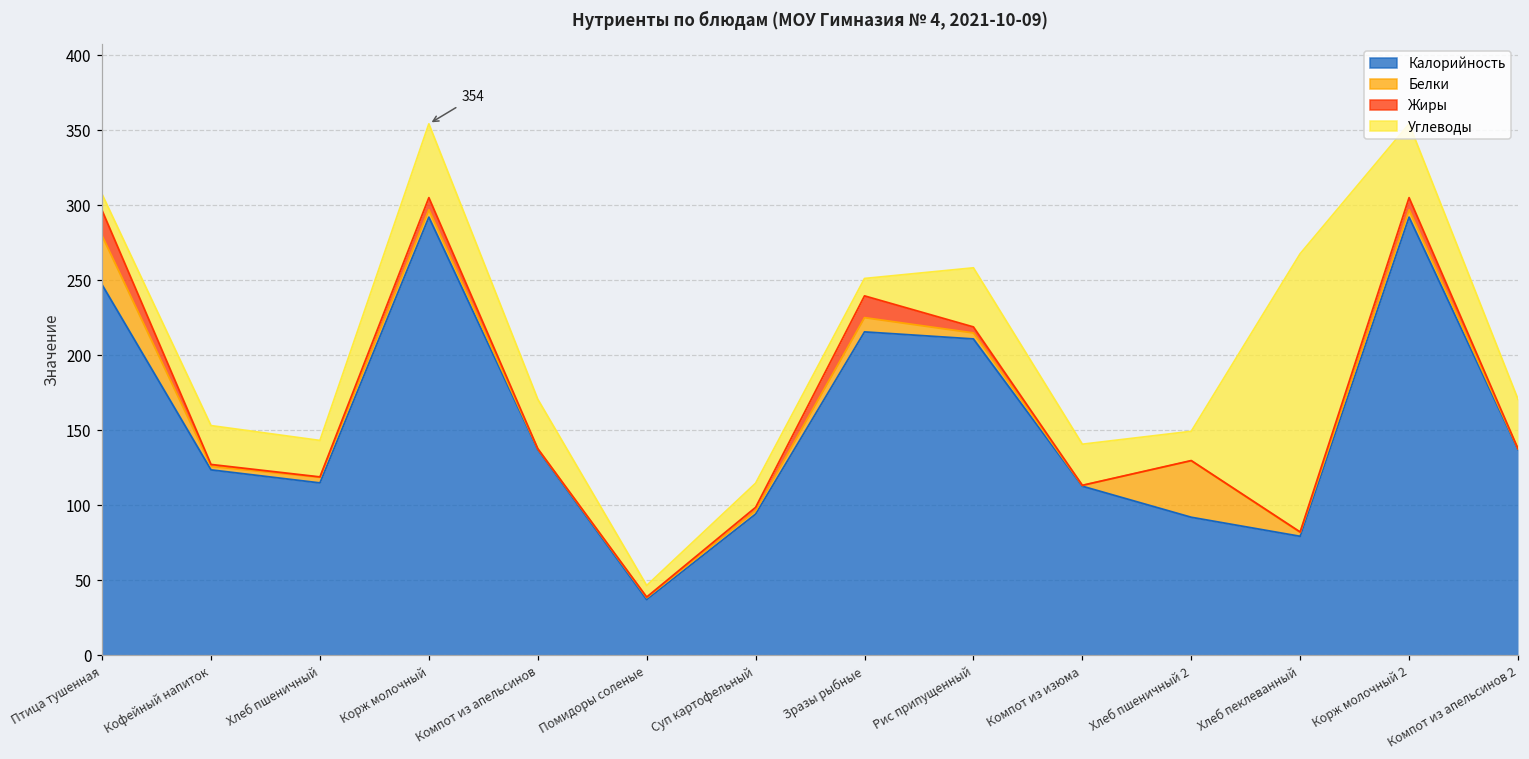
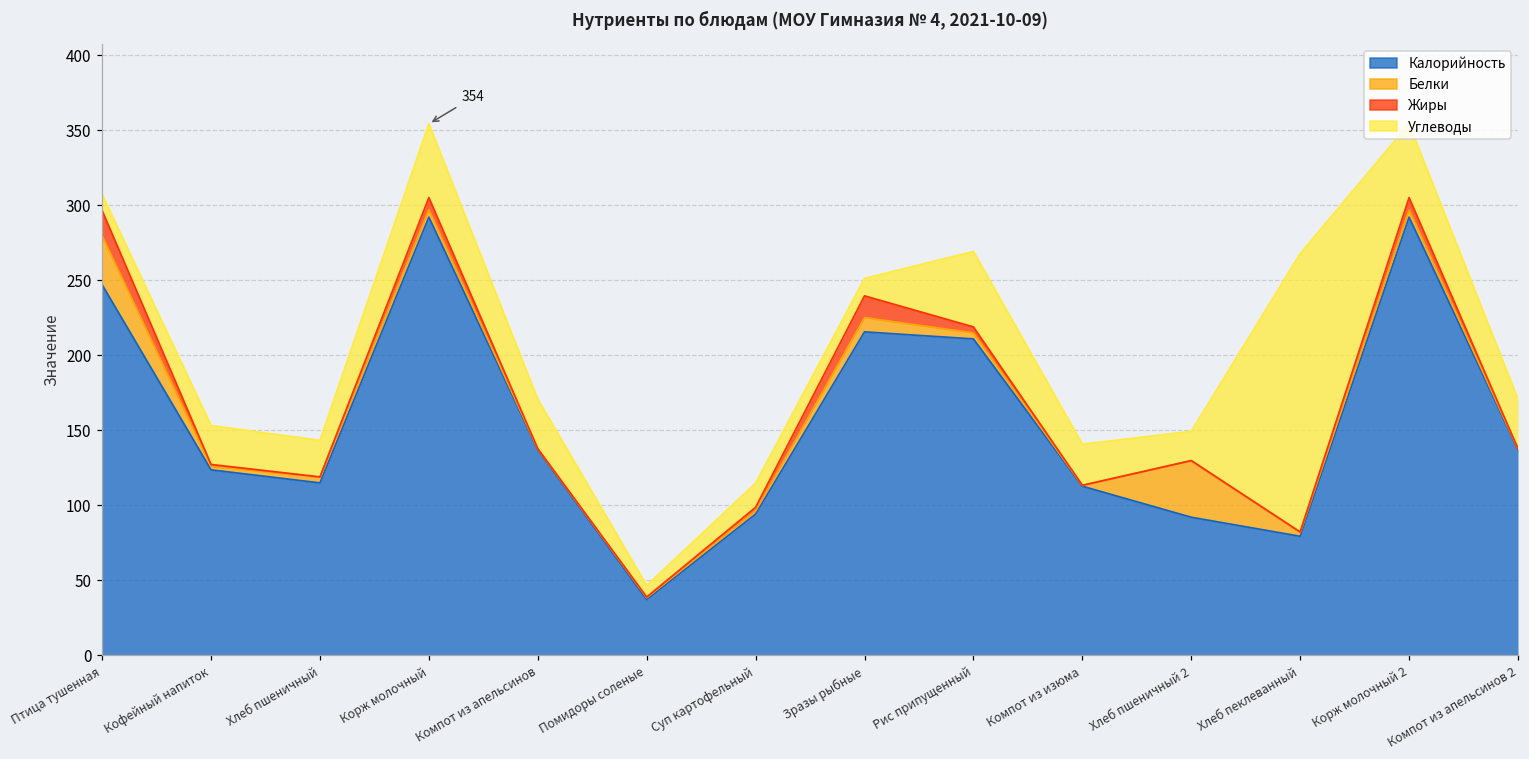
Углеводы, Рис припущенный: 39 -> 50
